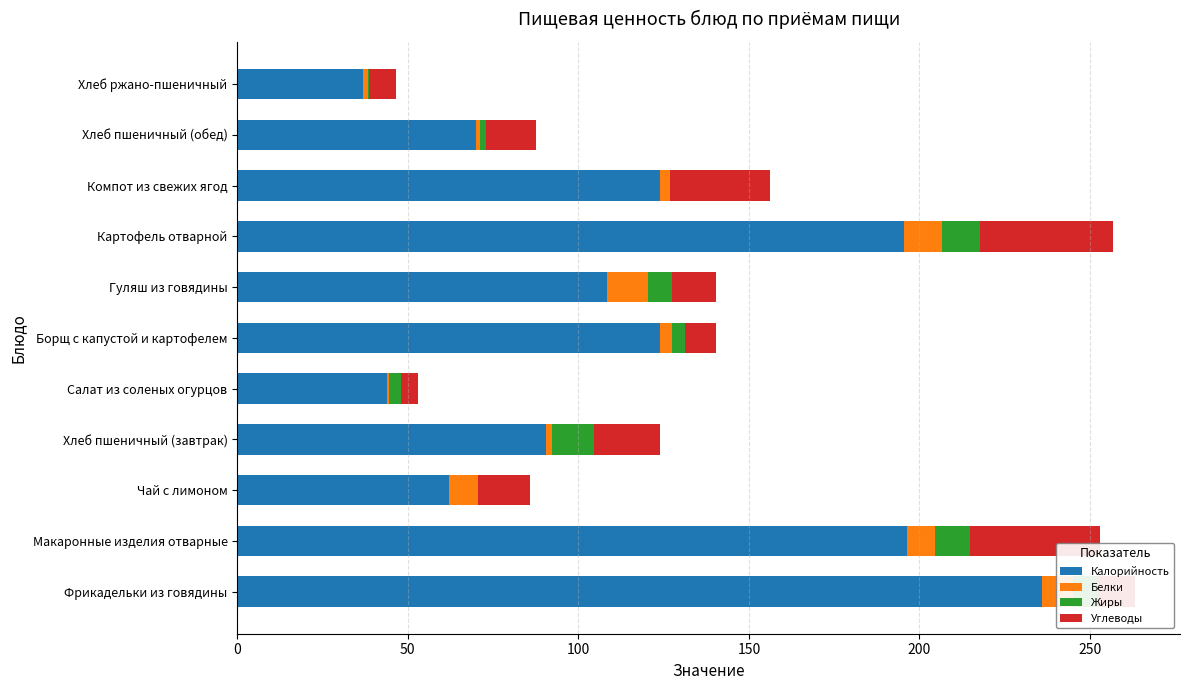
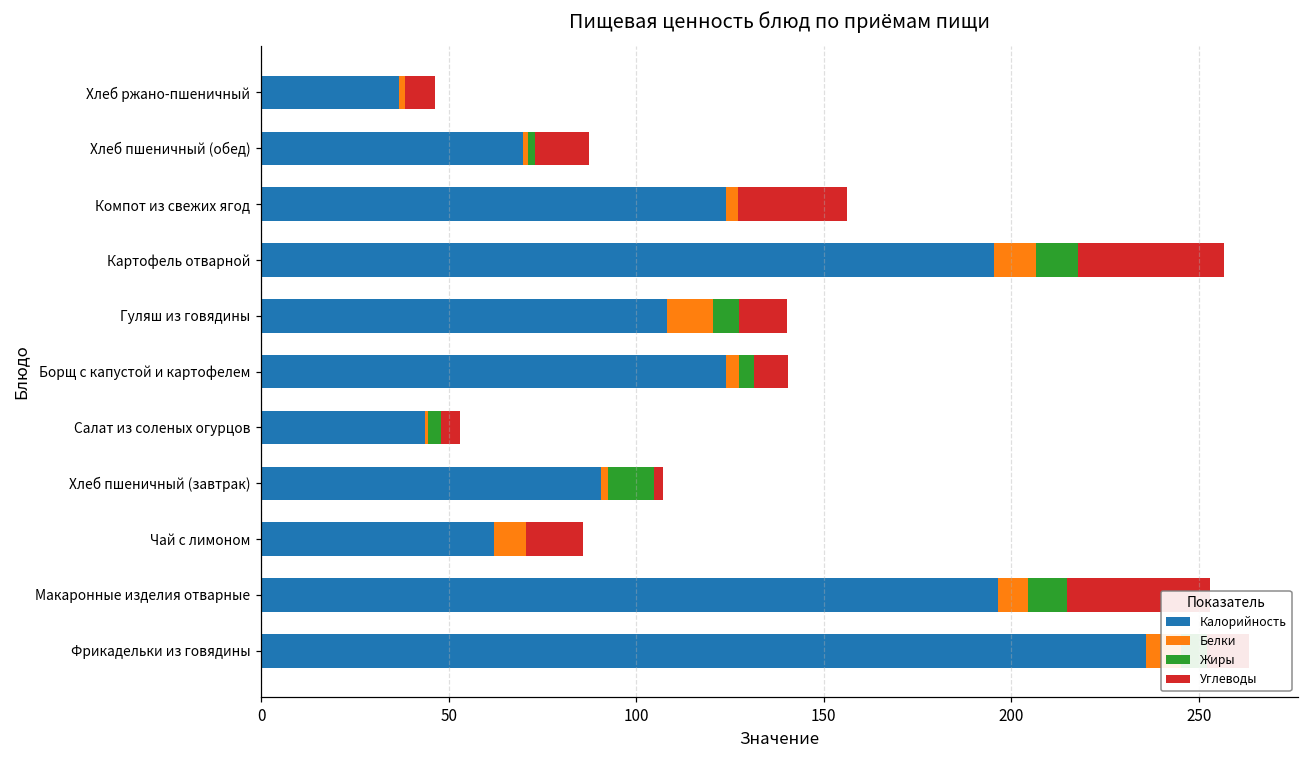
Углеводы, Хлеб пшеничный (завтрак): 19 -> 3
